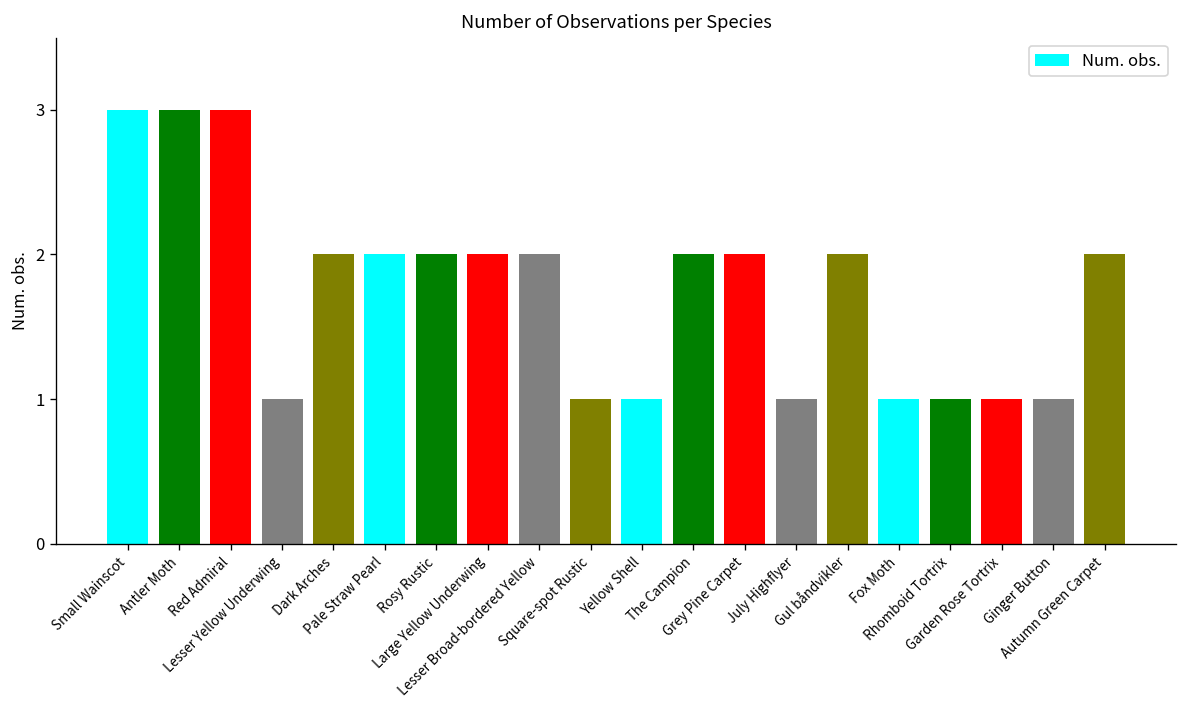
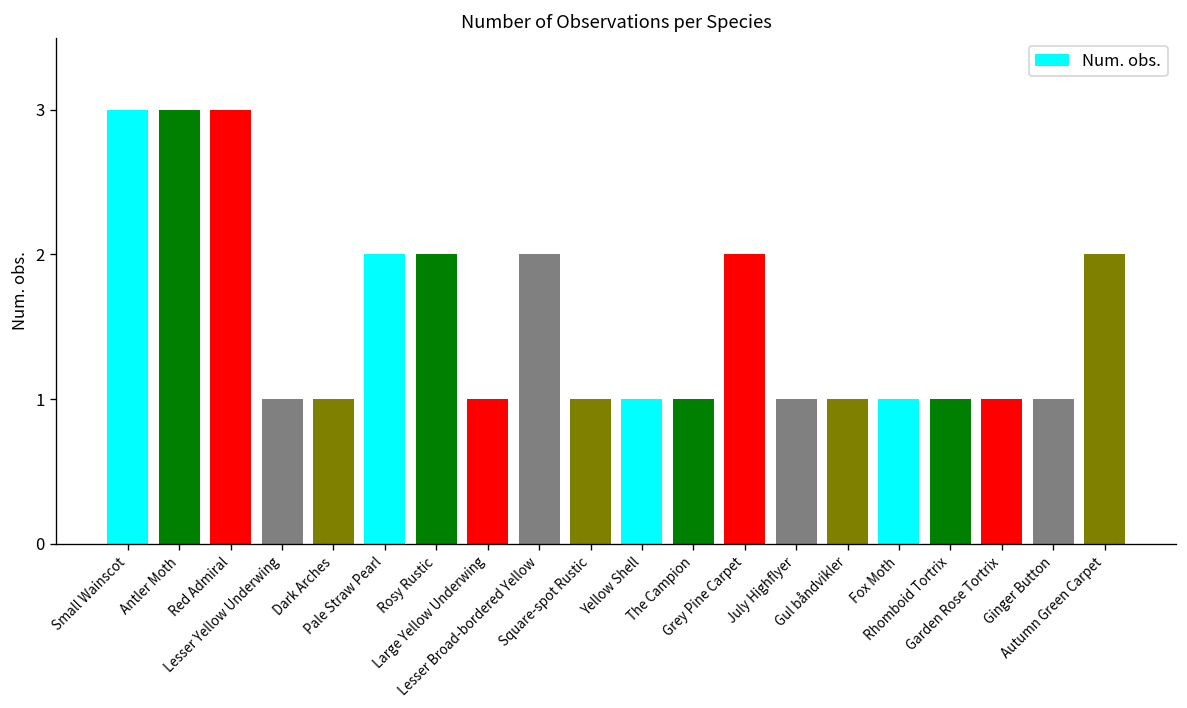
Dark Arches: 2 -> 1
Large Yellow Underwing: 2 -> 1
The Campion: 2 -> 1
Gul båndvikler: 2 -> 1
